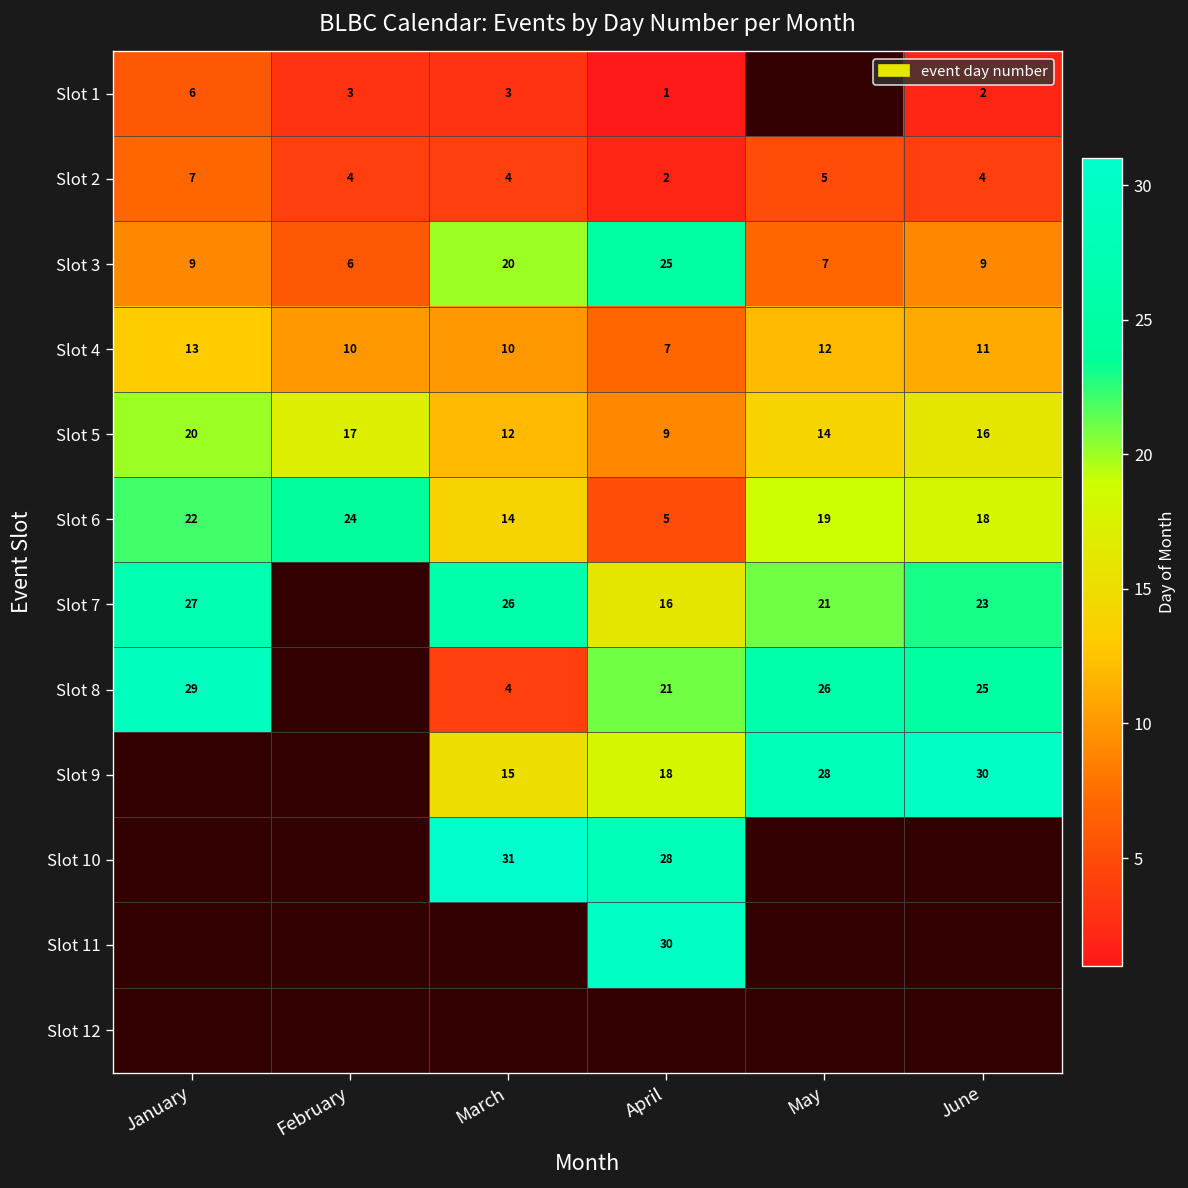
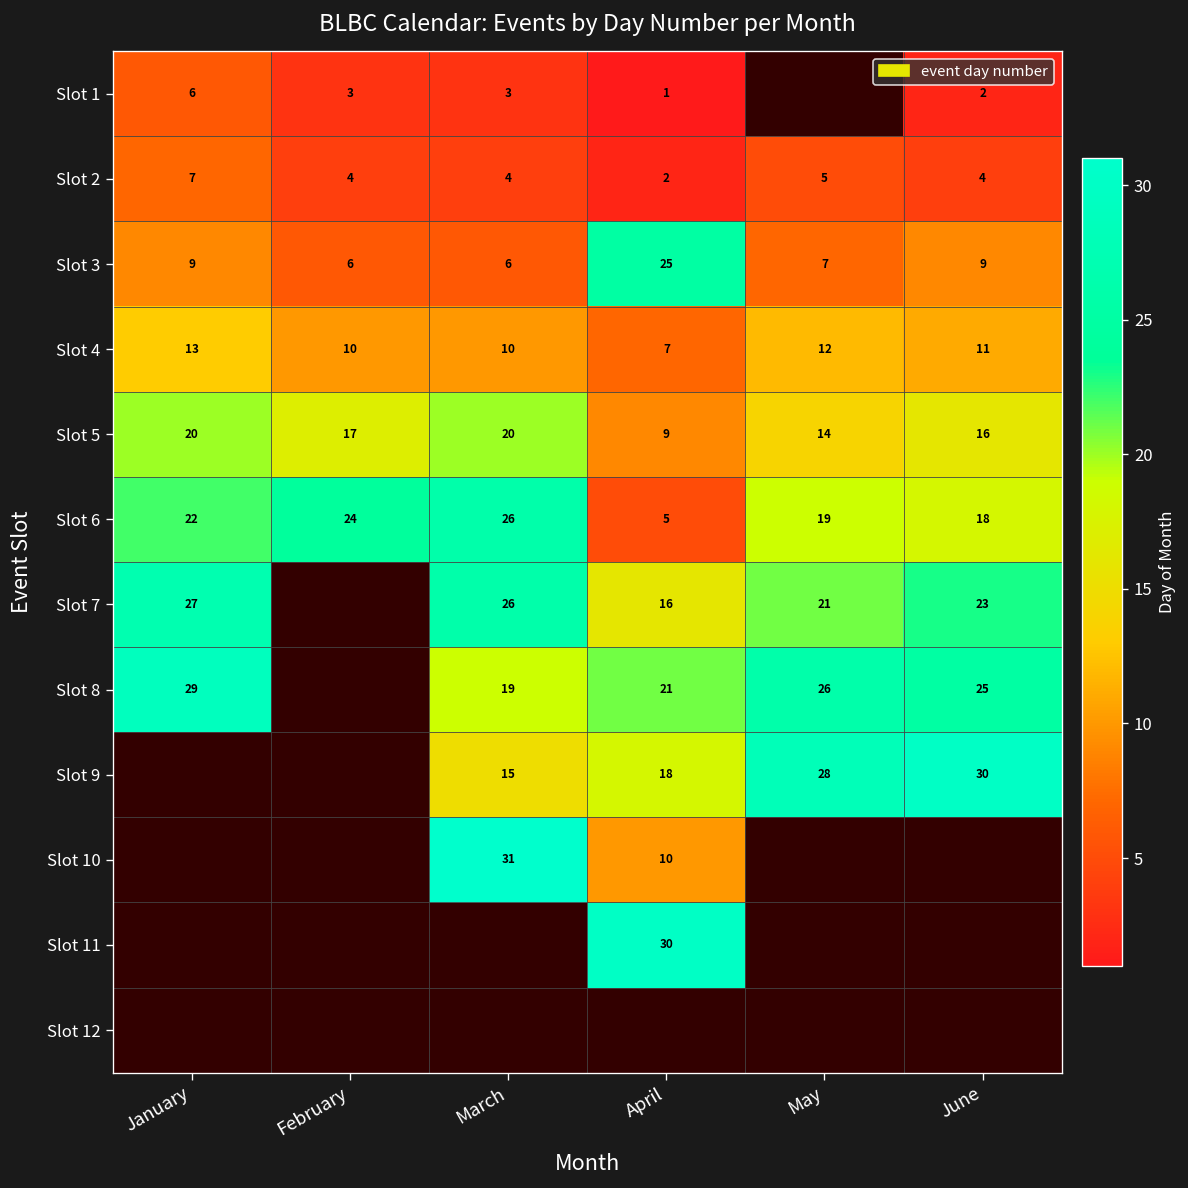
Slot 3, March: 20 -> 6
Slot 5, March: 12 -> 20
Slot 6, March: 14 -> 26
Slot 8, March: 4 -> 19
Slot 10, April: 28 -> 10
